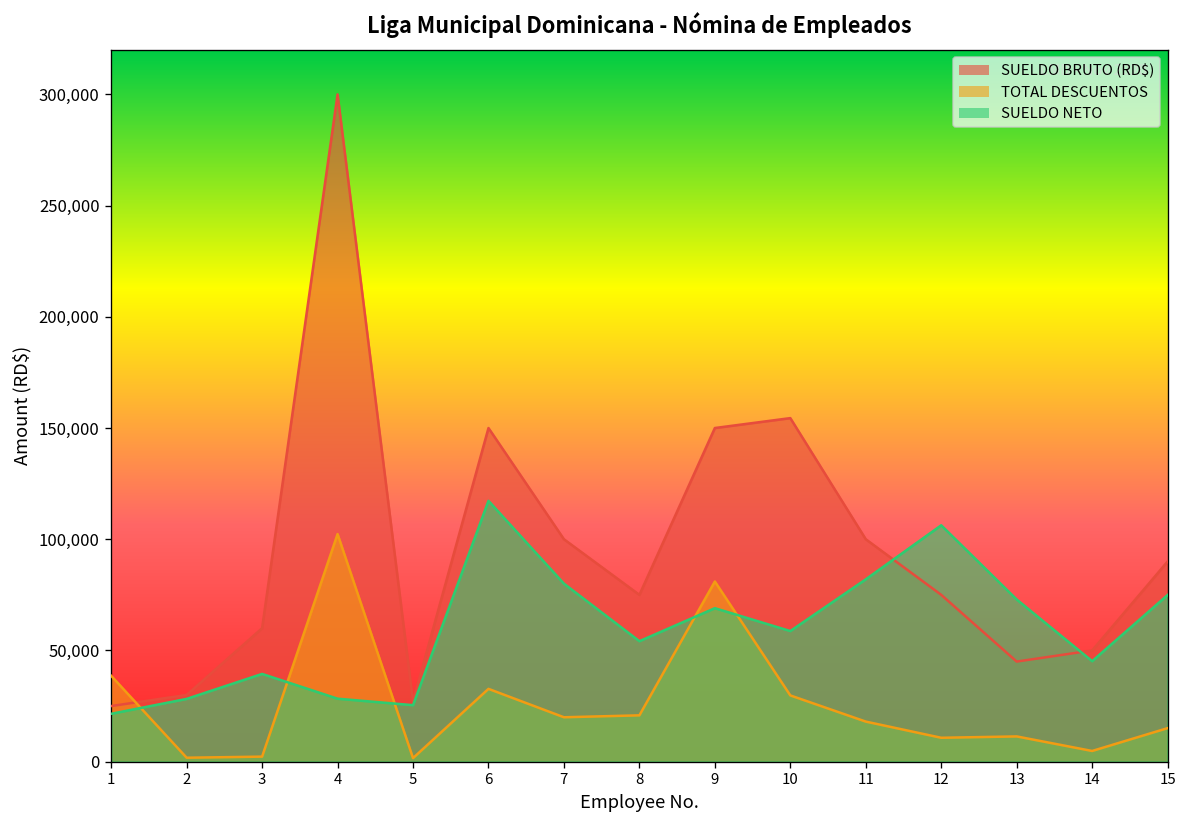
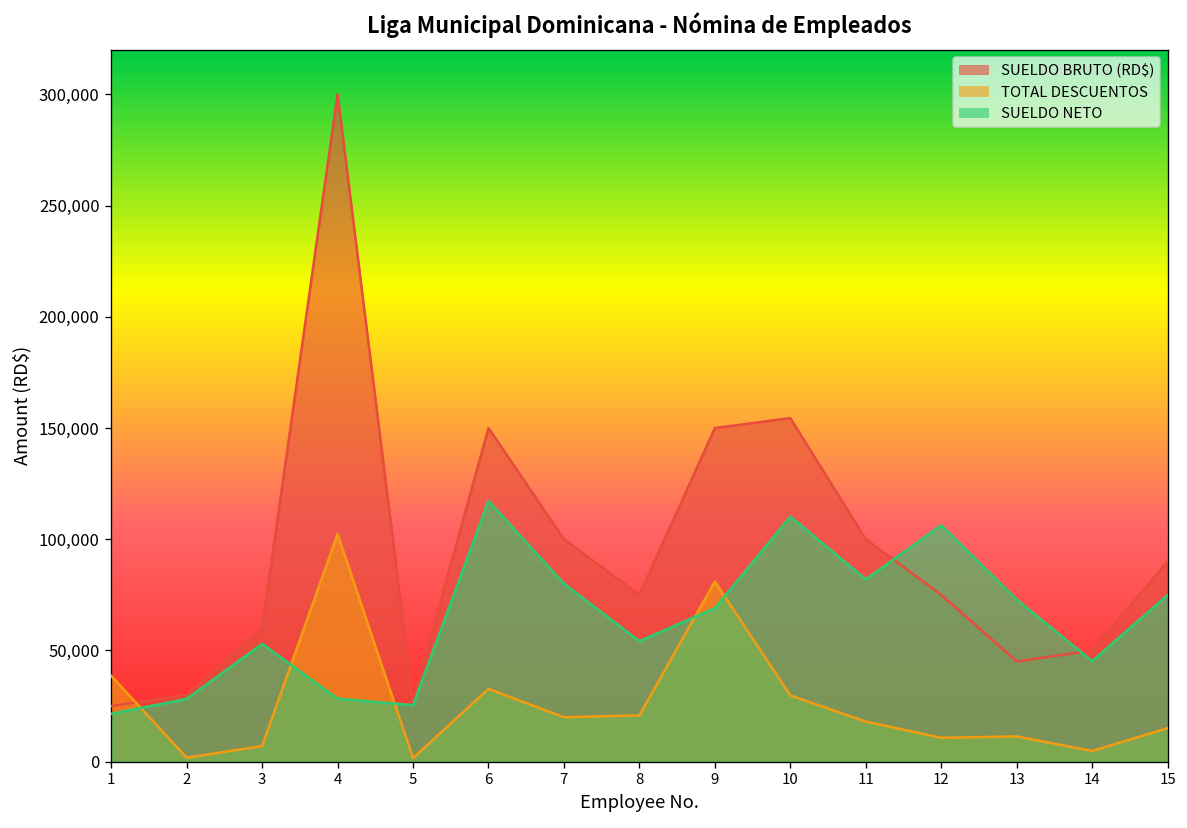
TOTAL DESCUENTOS, 3: 2,000 -> 7,000
SUELDO NETO, 3: 39,000 -> 53,000
SUELDO NETO, 10: 59,000 -> 110,000
